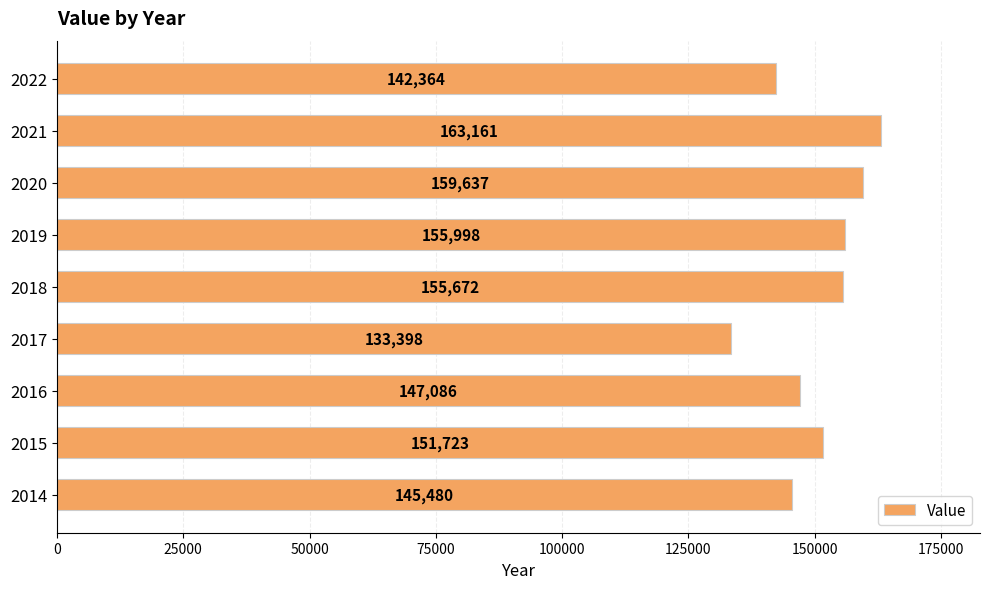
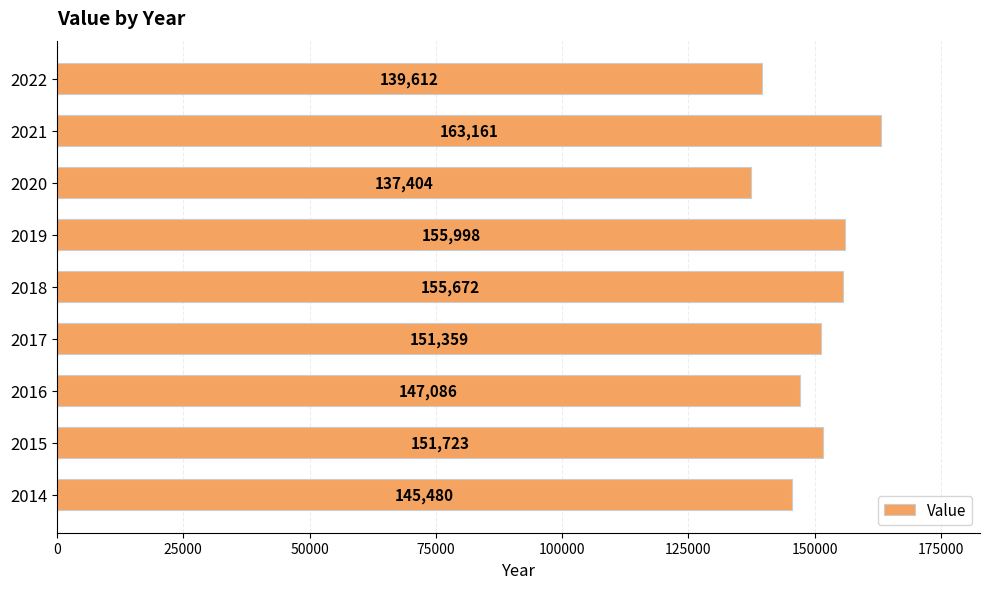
2022: 142,364 -> 139,612
2020: 159,637 -> 137,404
2017: 133,398 -> 151,359
